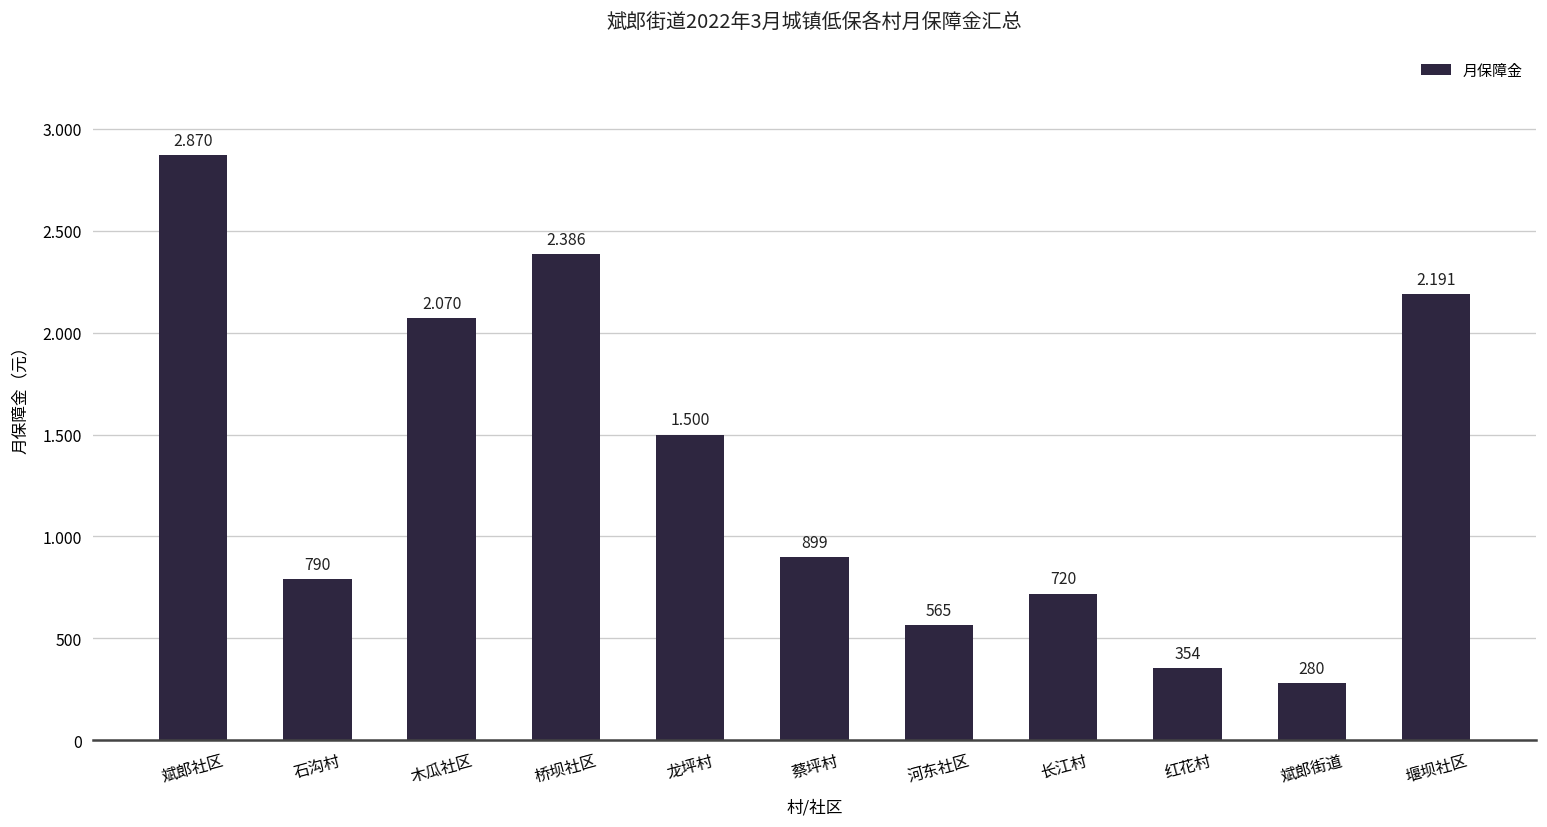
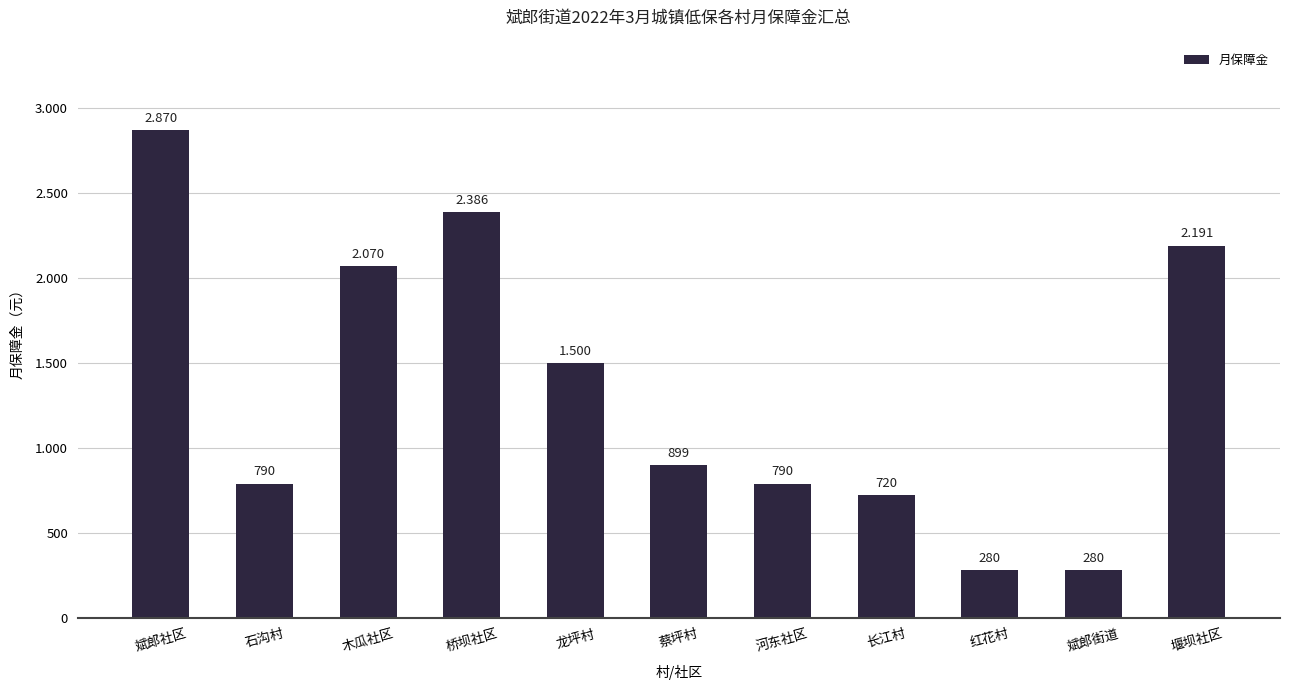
河东社区: 565 -> 790
红花村: 354 -> 280
